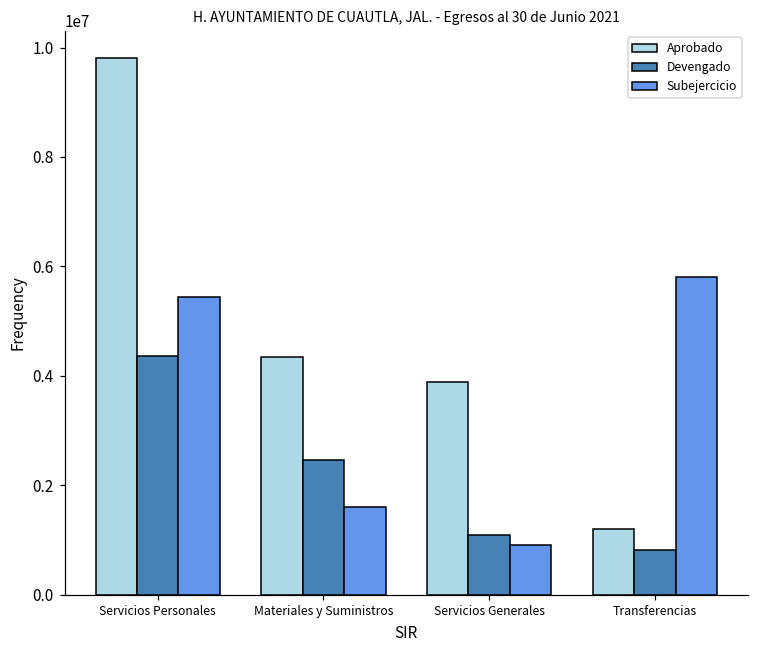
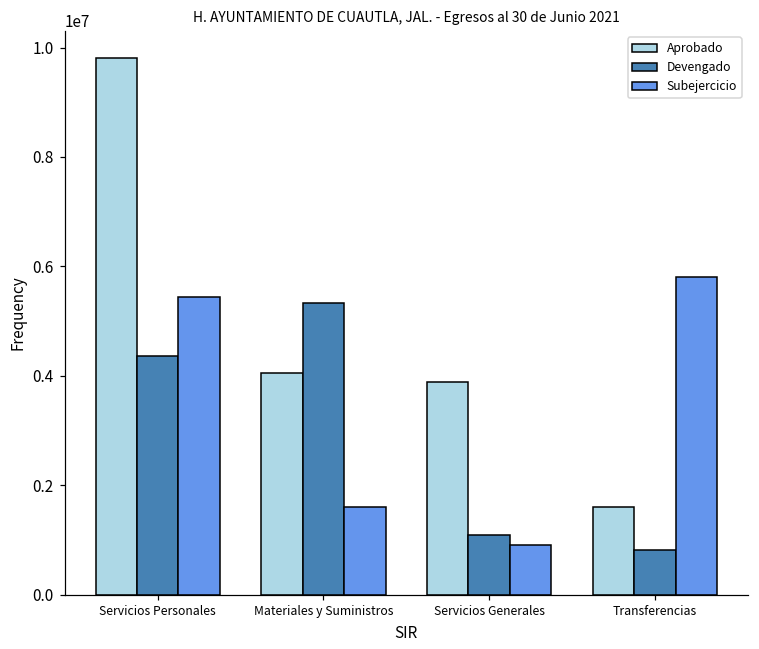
Aprobado, Materiales y Suministros: 4300000 -> 4100000
Devengado, Materiales y Suministros: 2500000 -> 5300000
Aprobado, Transferencias: 1200000 -> 1600000
